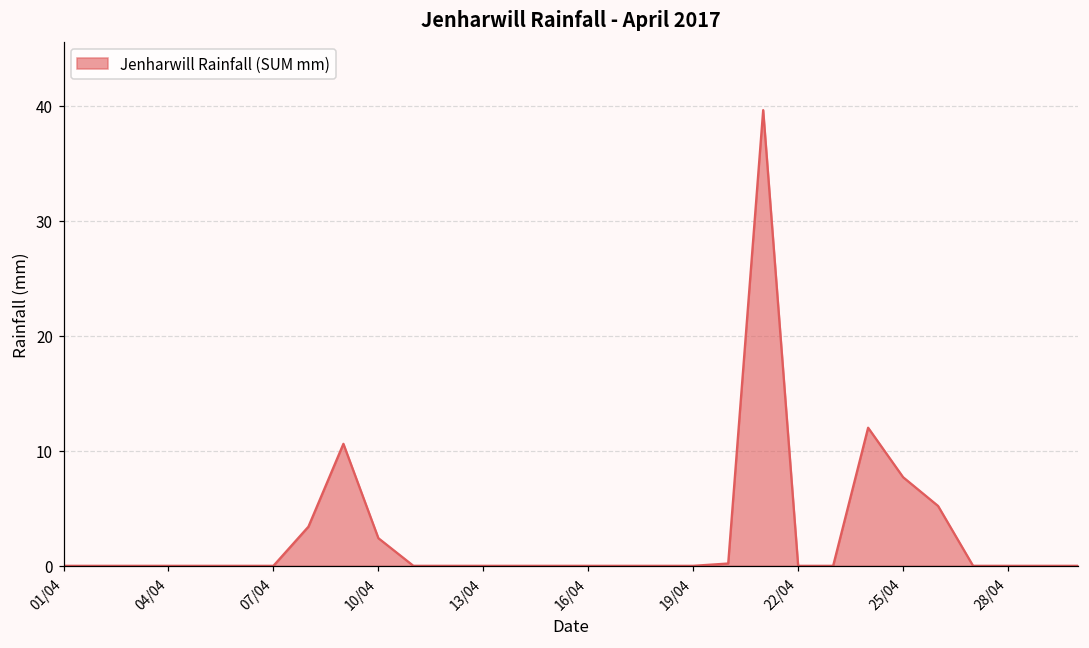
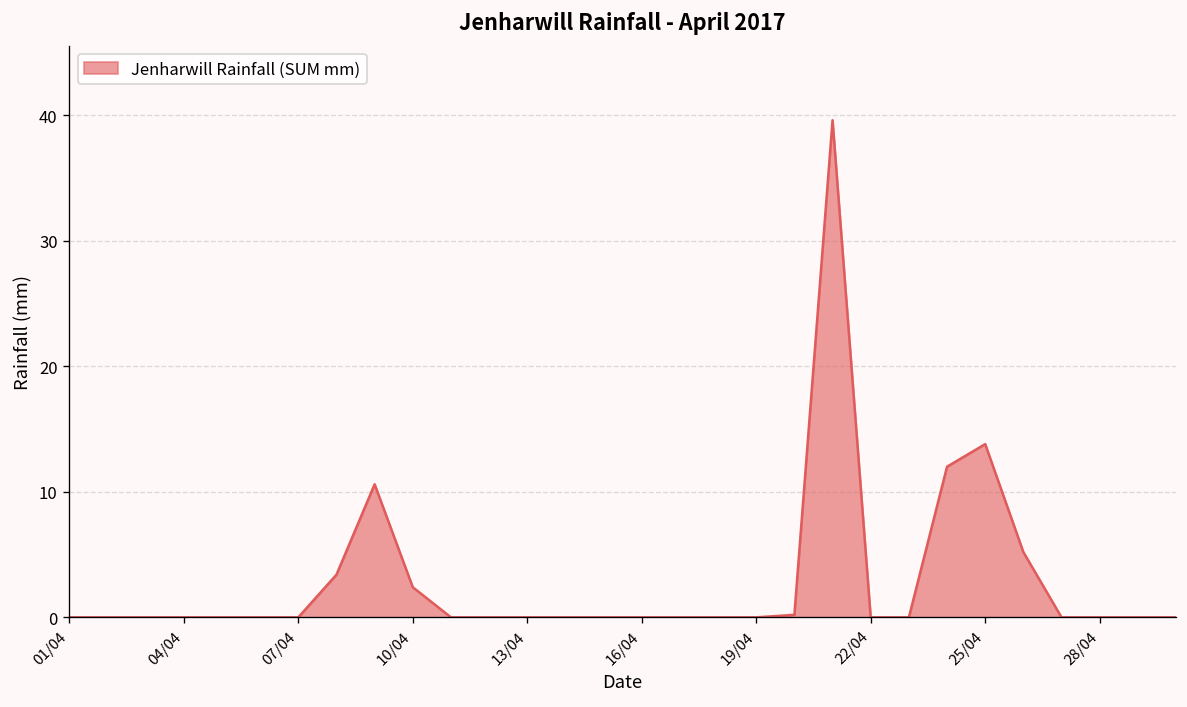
25/04: 7.7 -> 13.8
